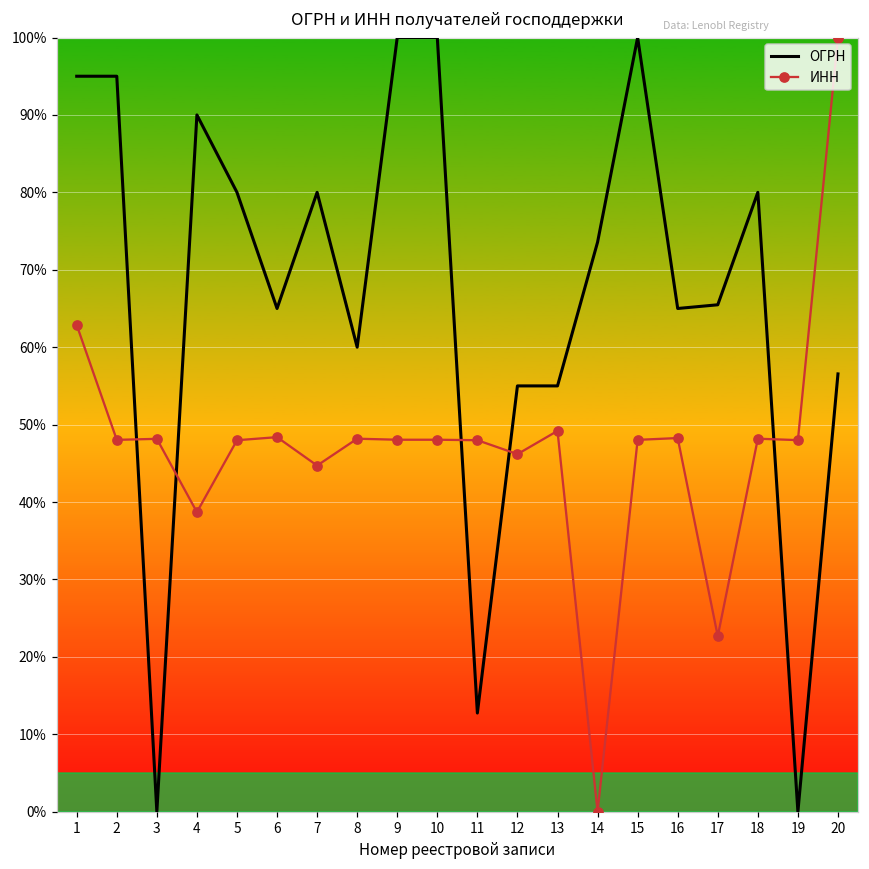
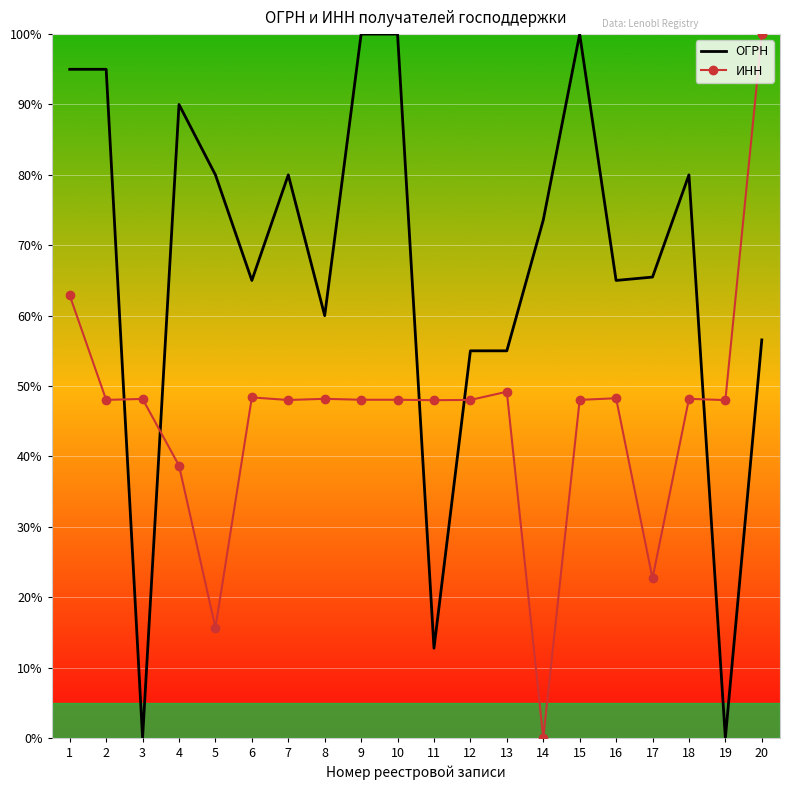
ИНН, 5: 48% -> 16%
ИНН, 7: 45% -> 48%
ИНН, 12: 46% -> 48%
